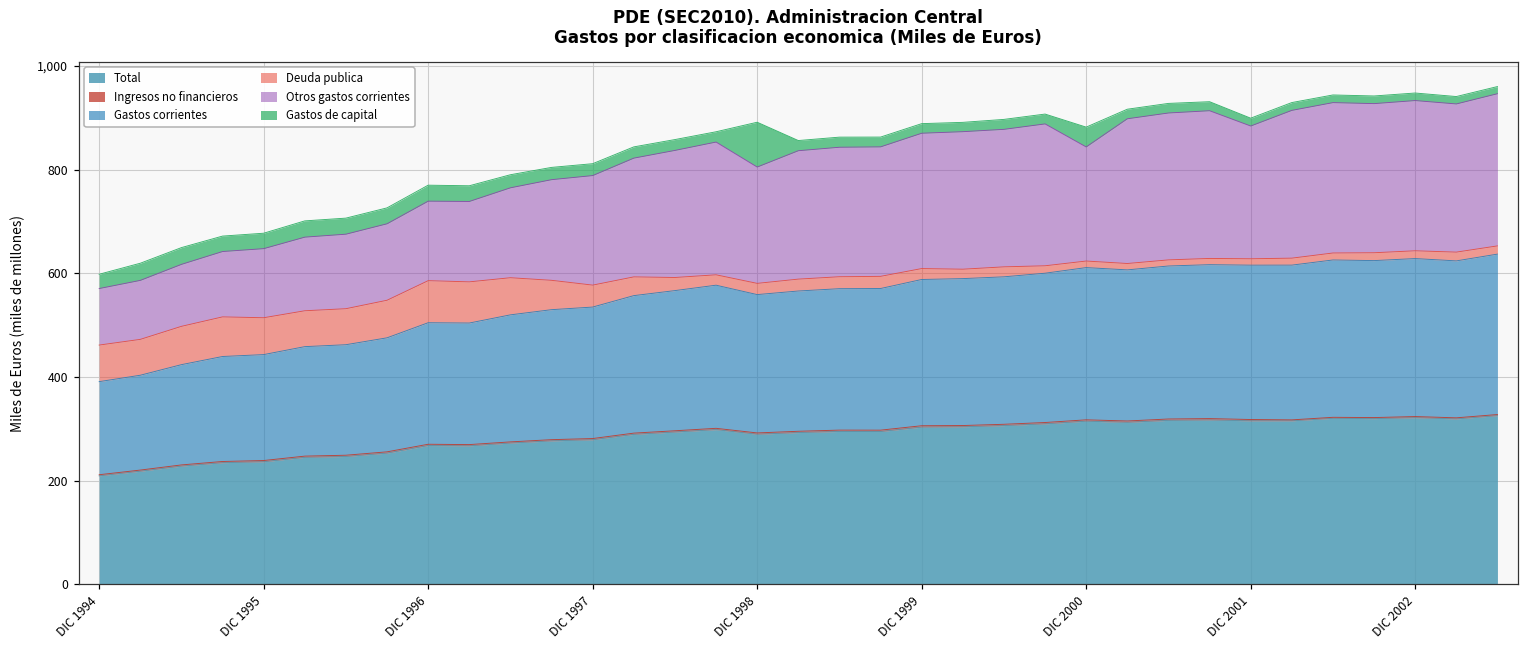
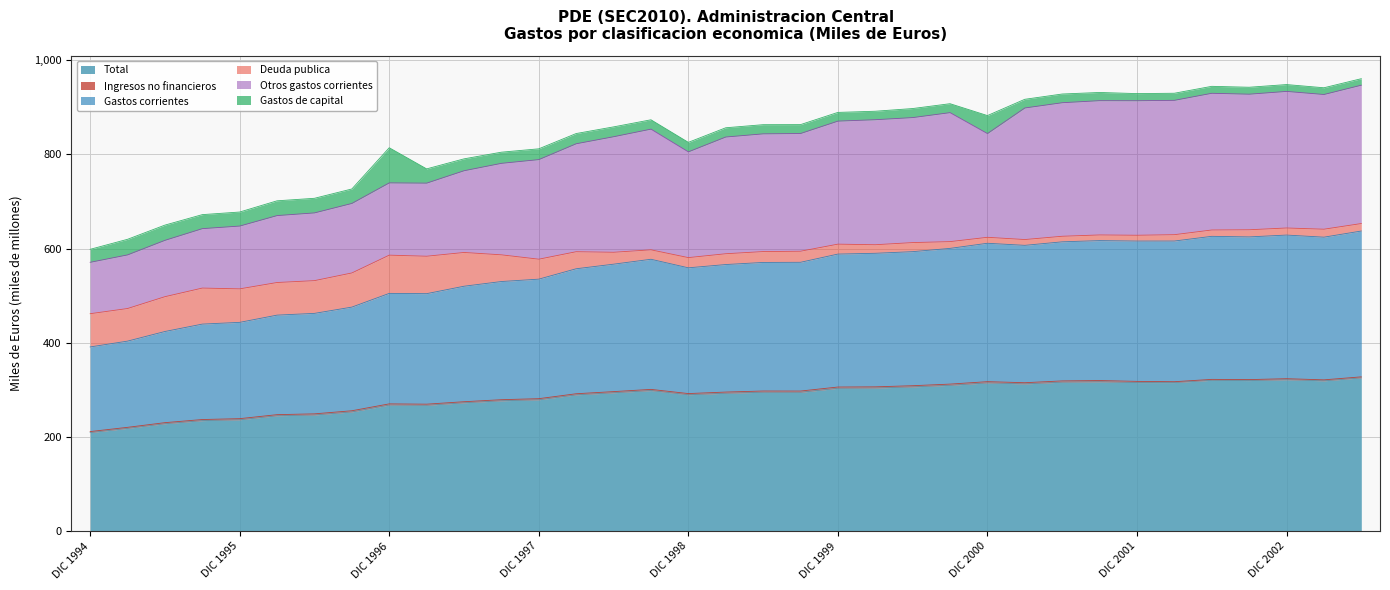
Gastos de capital, DIC 1996: 30 -> 70
Gastos de capital, DIC 1998: 90 -> 20
Otros gastos corrientes, DIC 2001: 260 -> 290
